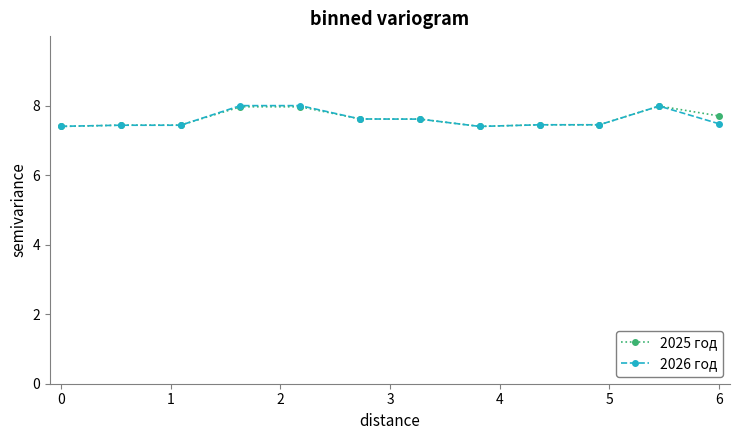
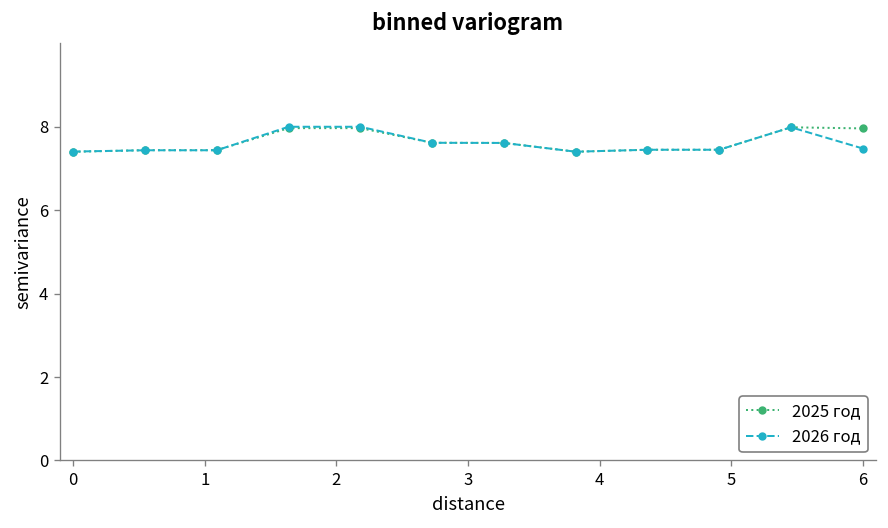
2025 год, 6: 7.7 -> 8.0
